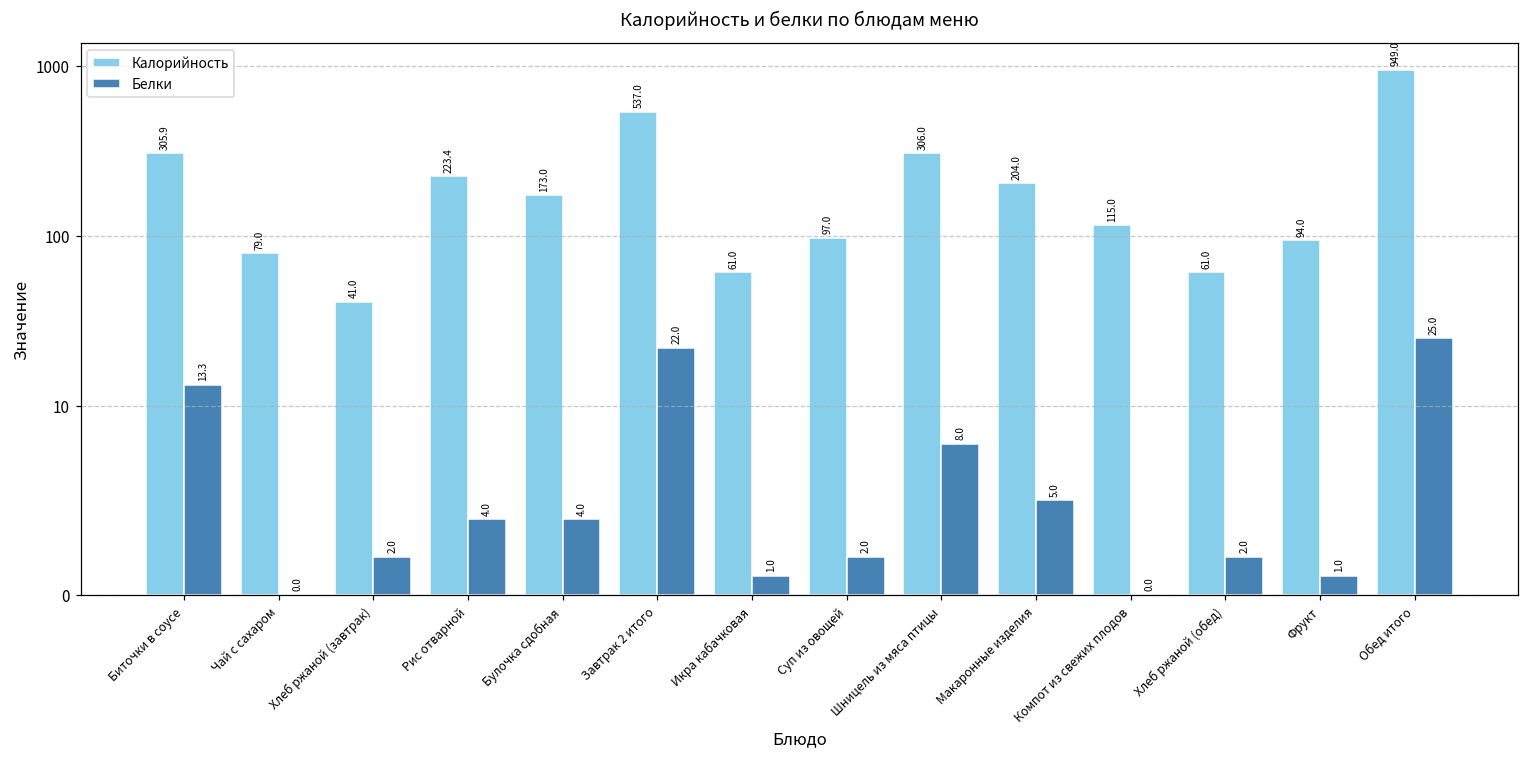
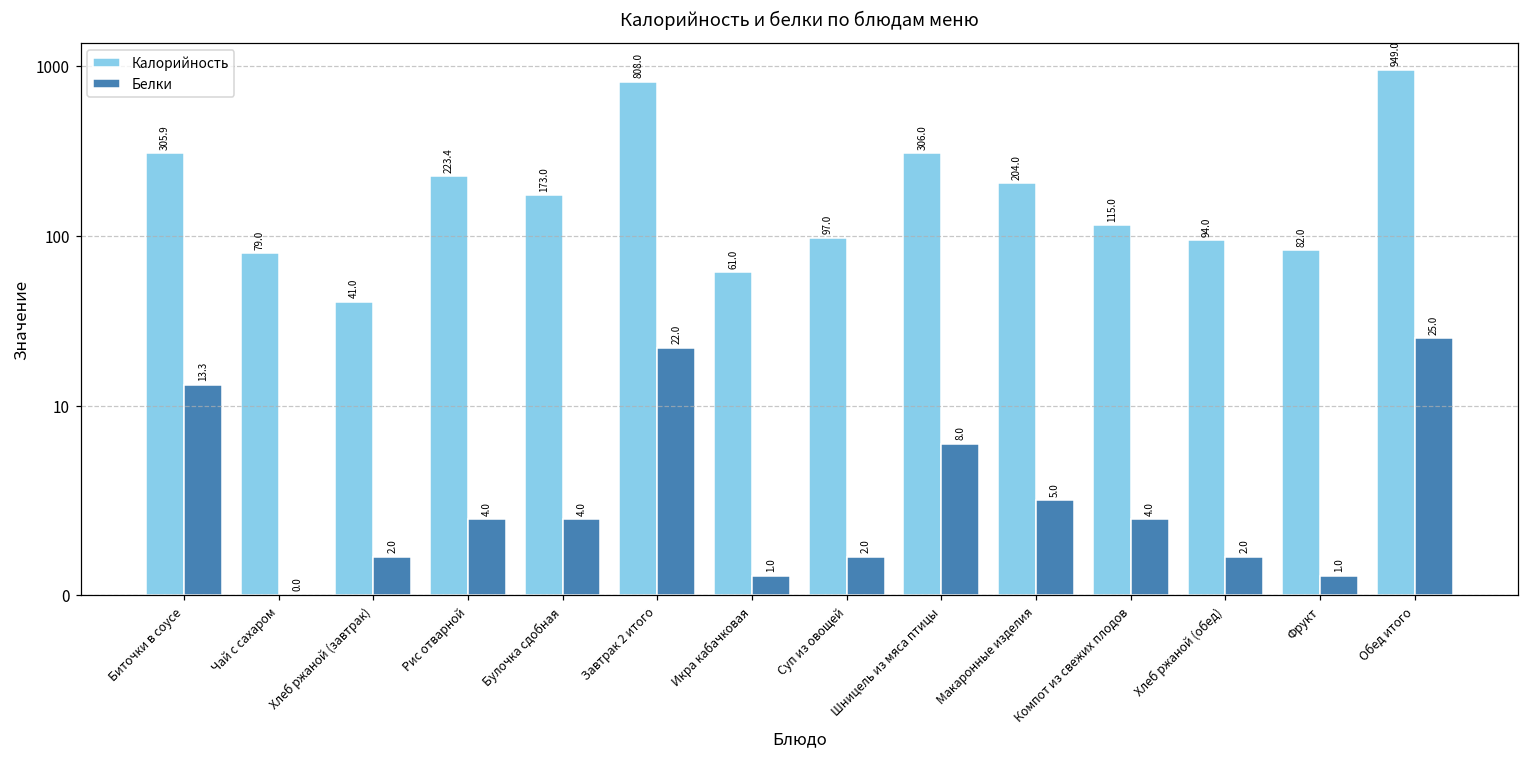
Калорийность, Завтрак 2 итого: 537.0 -> 808.0
Белки, Компот из свежих плодов: 0.0 -> 4.0
Калорийность, Хлеб ржаной (обед): 61.0 -> 94.0
Калорийность, Фрукт: 94.0 -> 82.0
